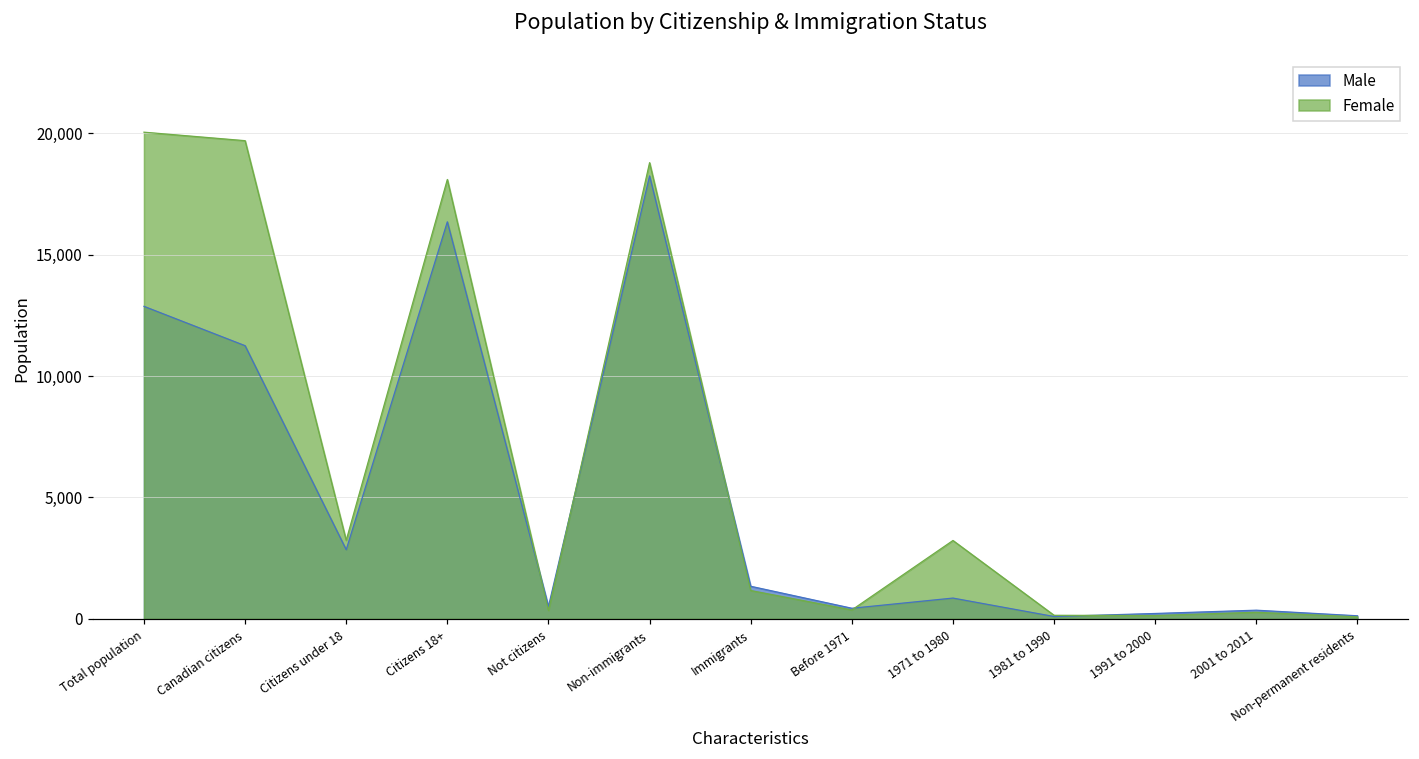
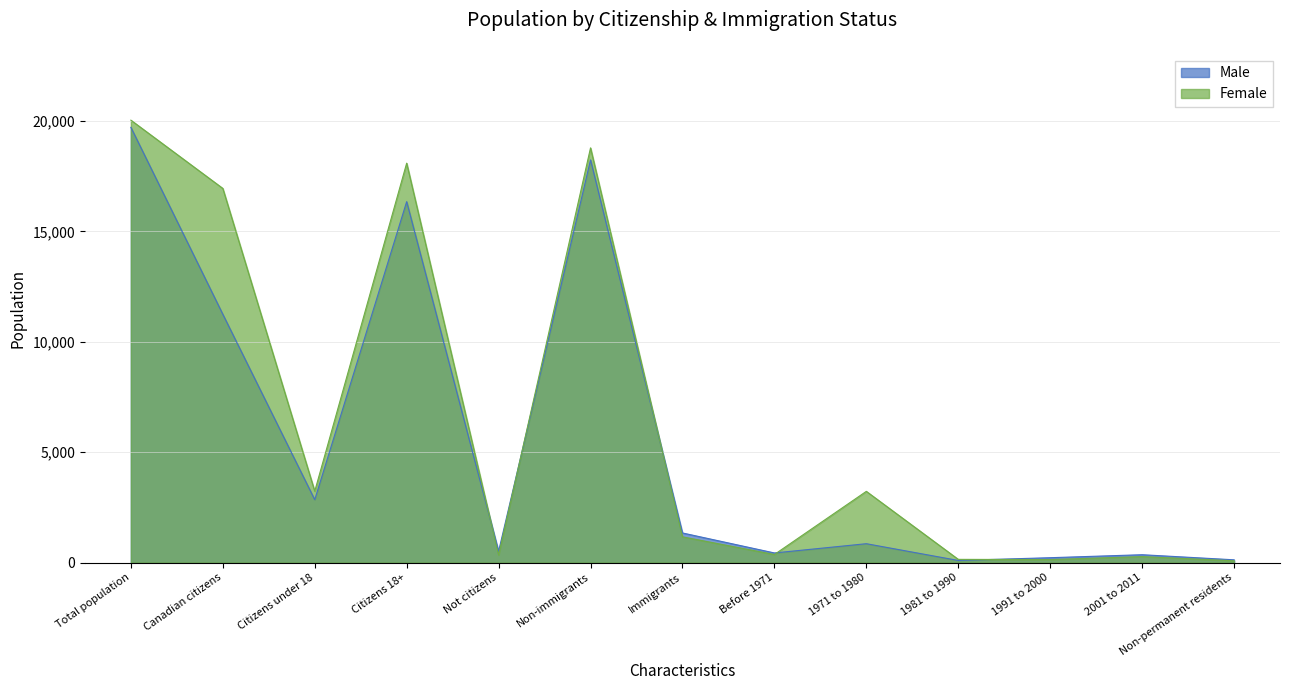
Male, Total population: 12,900 -> 19,700
Female, Canadian citizens: 19,700 -> 16,900
